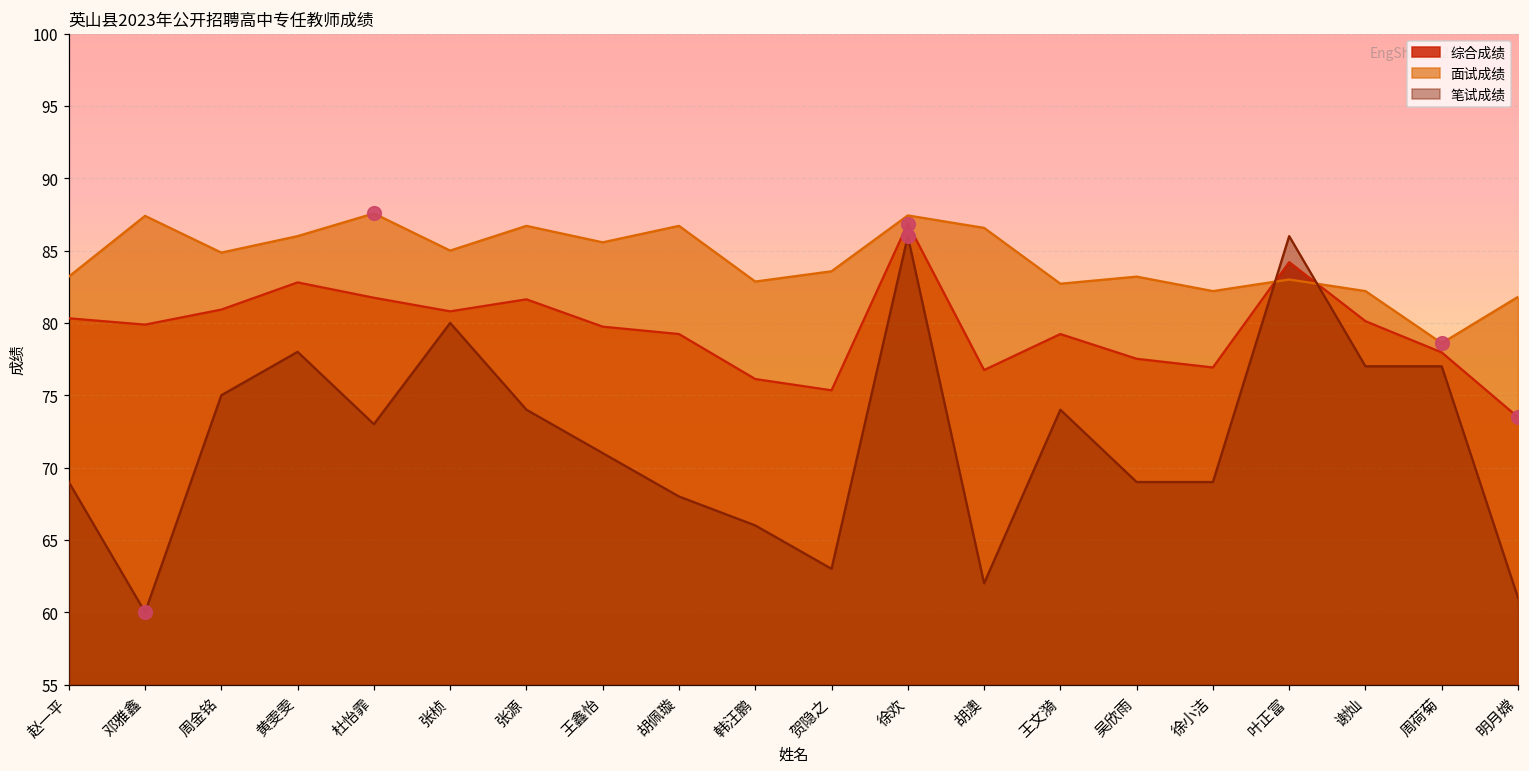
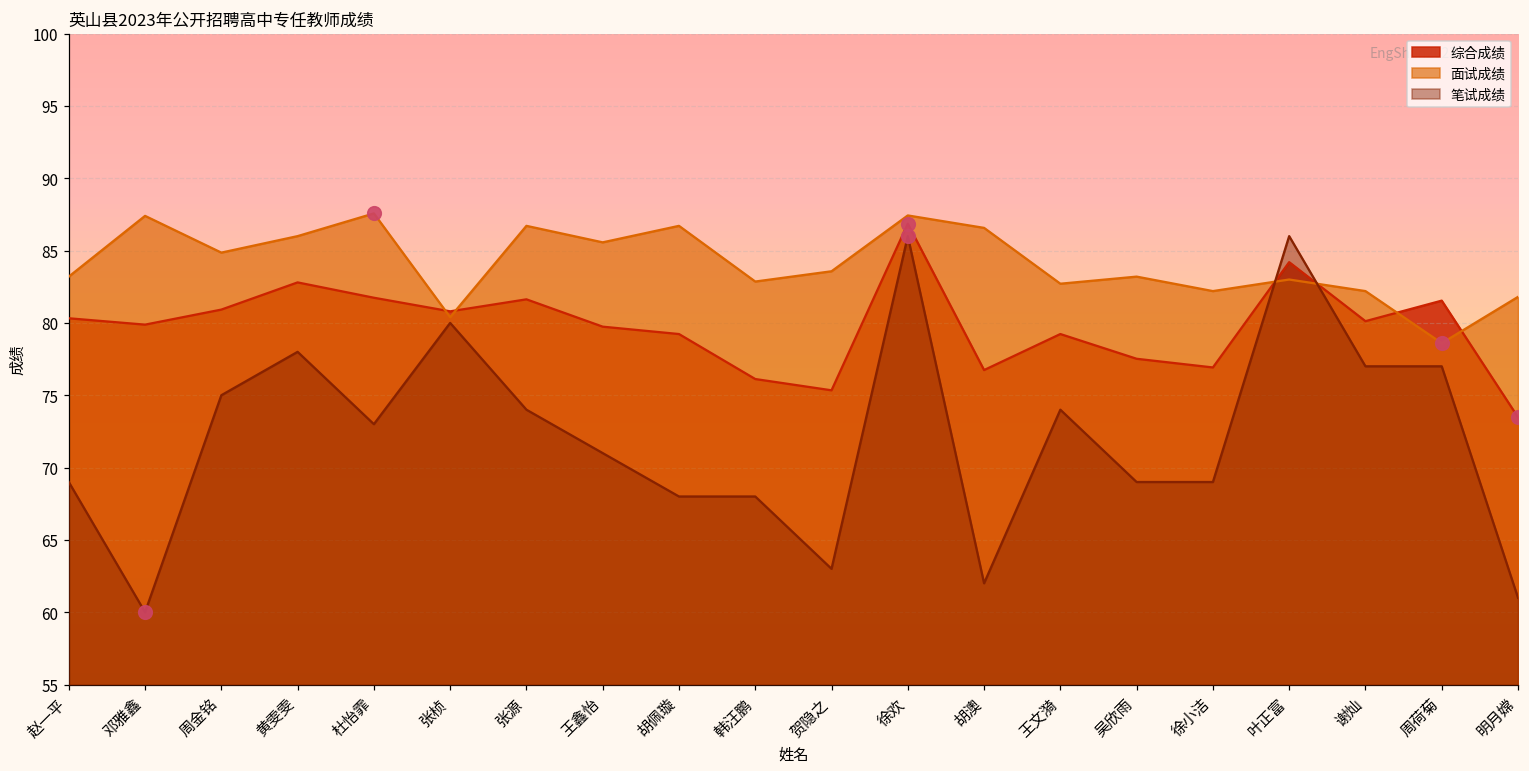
面试成绩, 张桢: 85.0 -> 80.4
笔试成绩, 韩汪鹏: 66 -> 68
综合成绩, 周荷菊: 78.0 -> 81.5
